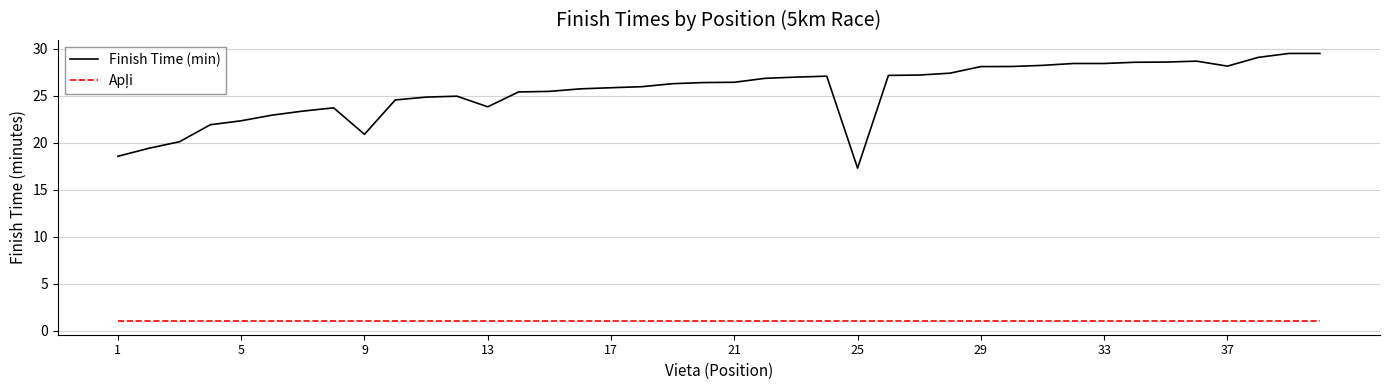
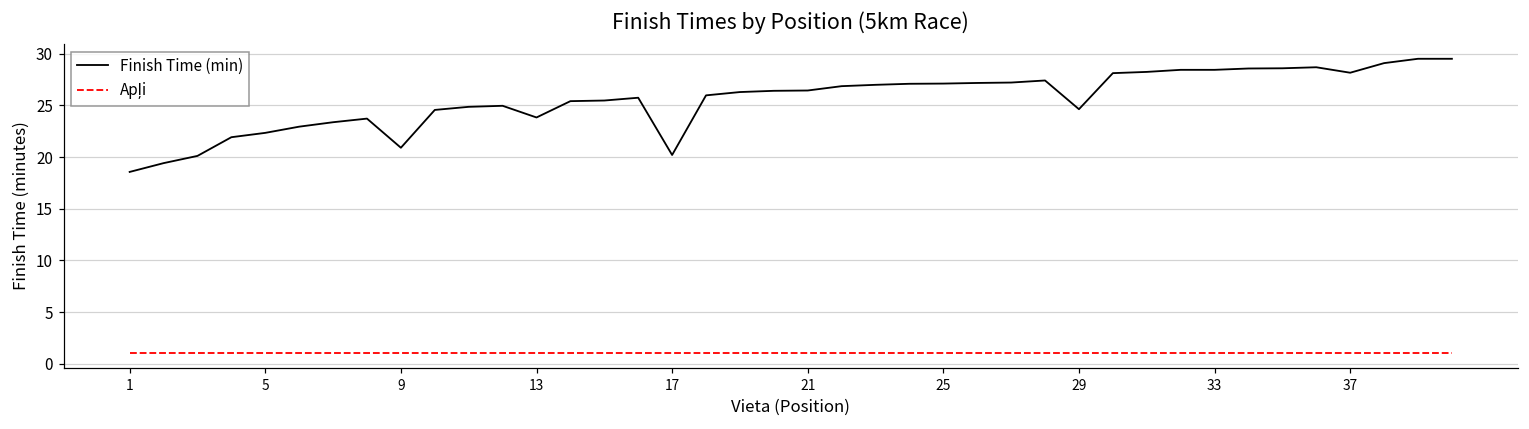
Finish Time (min), 17: 26 -> 20
Finish Time (min), 25: 17 -> 27
Finish Time (min), 29: 28 -> 25
